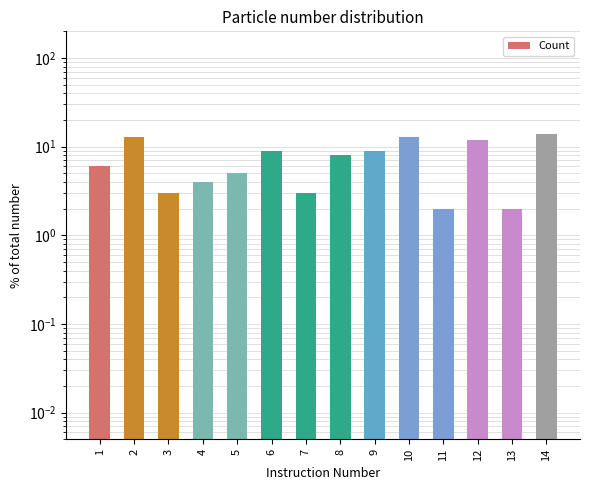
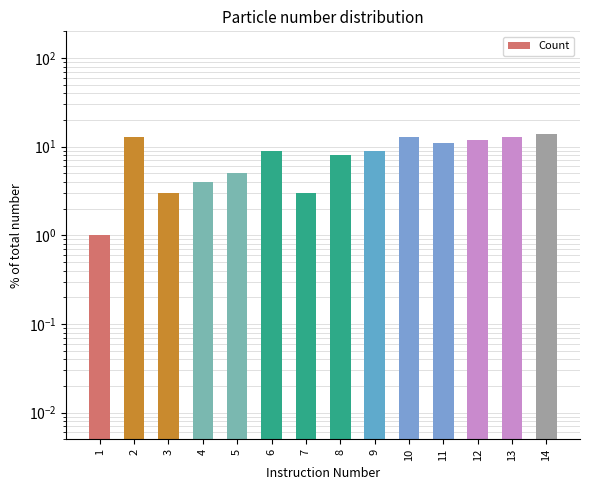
1: 6 -> 1
11: 2 -> 11
13: 2 -> 13
